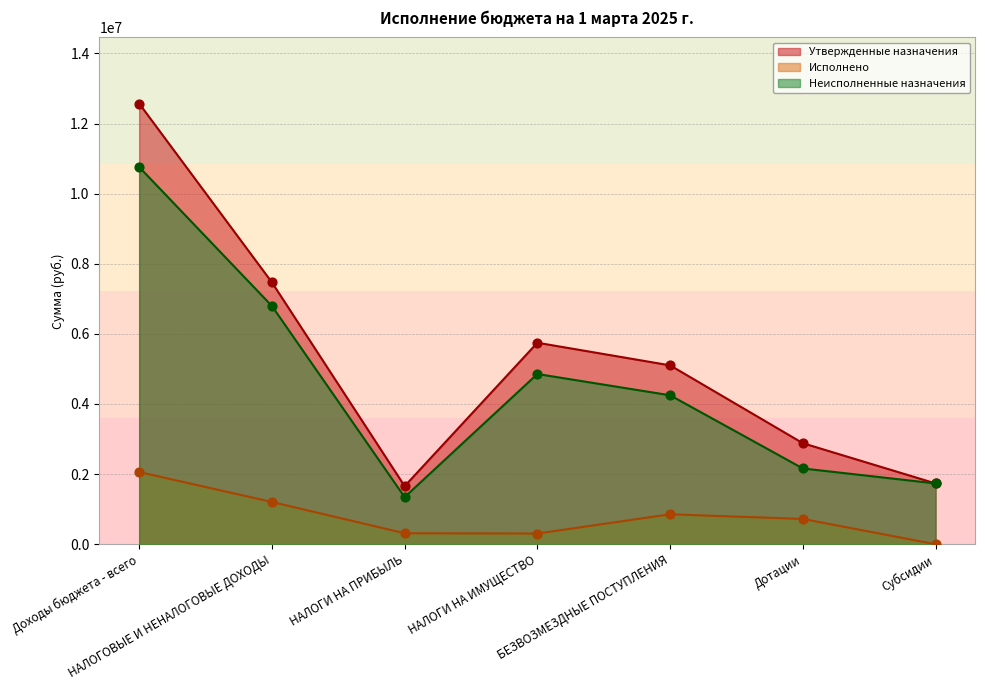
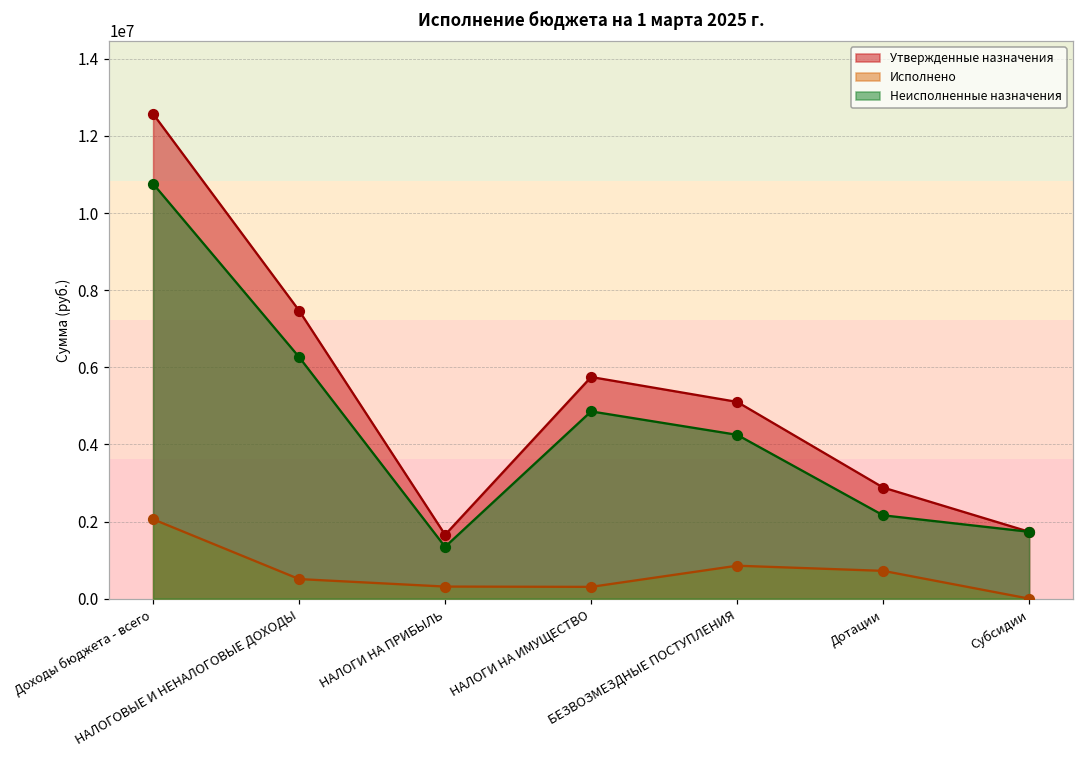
Исполнено, НАЛОГОВЫЕ И НЕНАЛОГОВЫЕ ДОХОДЫ: 1200000 -> 500000
Неисполненные назначения, НАЛОГОВЫЕ И НЕНАЛОГОВЫЕ ДОХОДЫ: 6800000 -> 6300000
